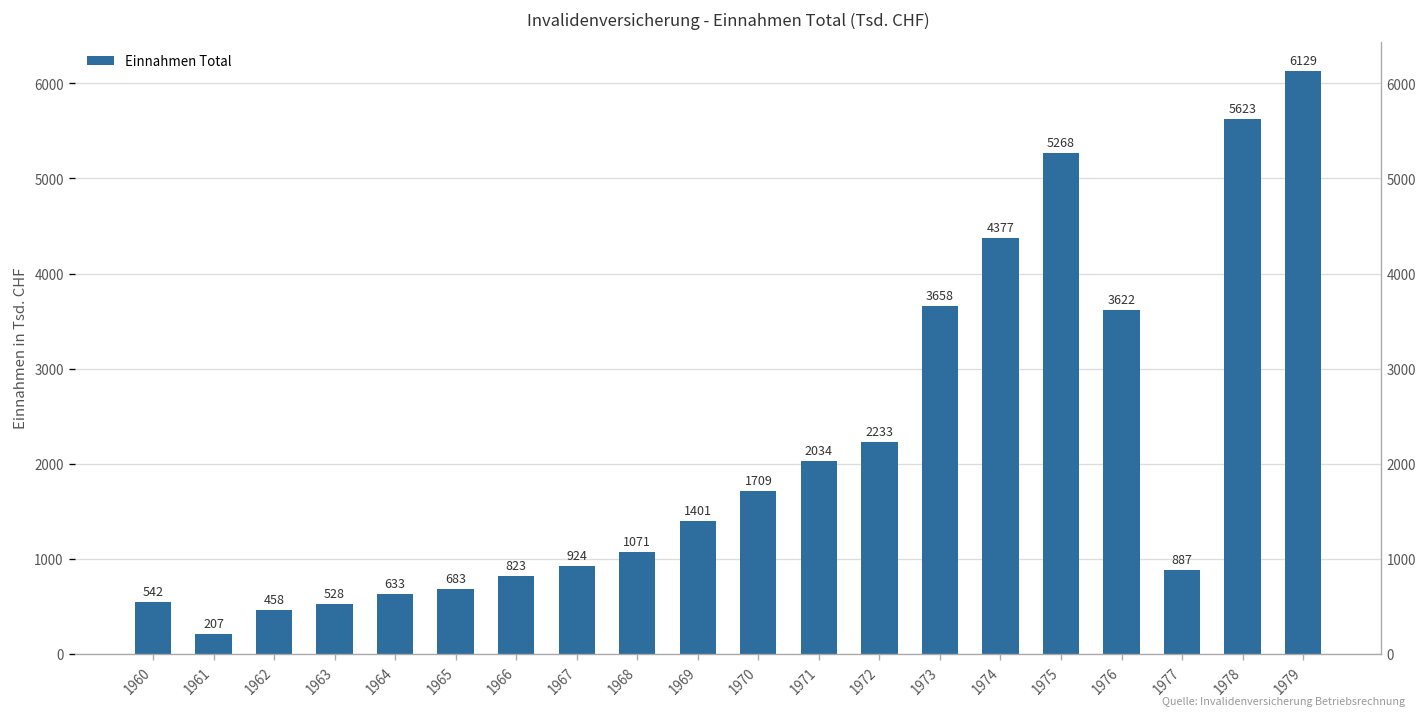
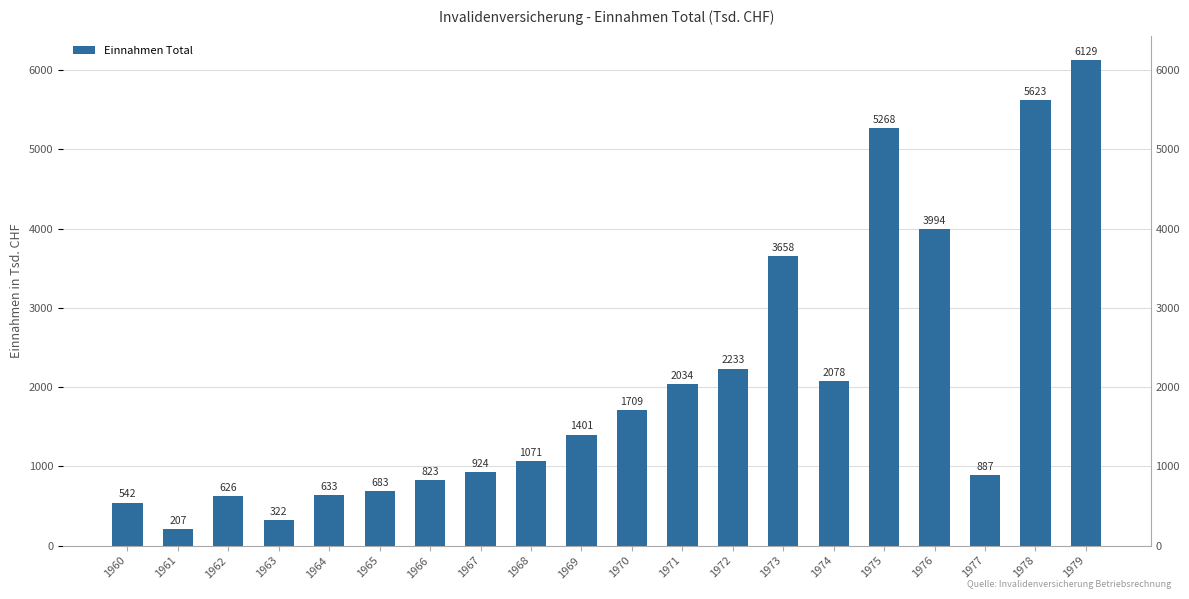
1962: 458 -> 626
1963: 528 -> 322
1974: 4377 -> 2078
1976: 3622 -> 3994
